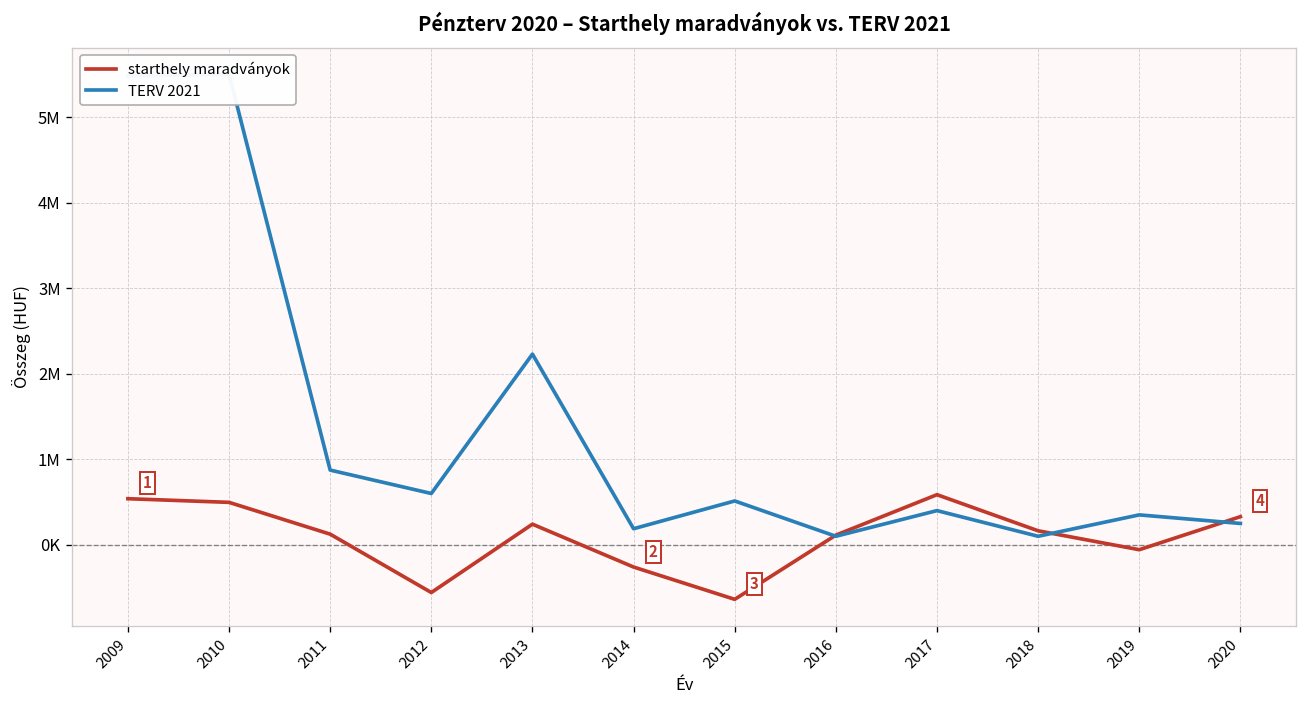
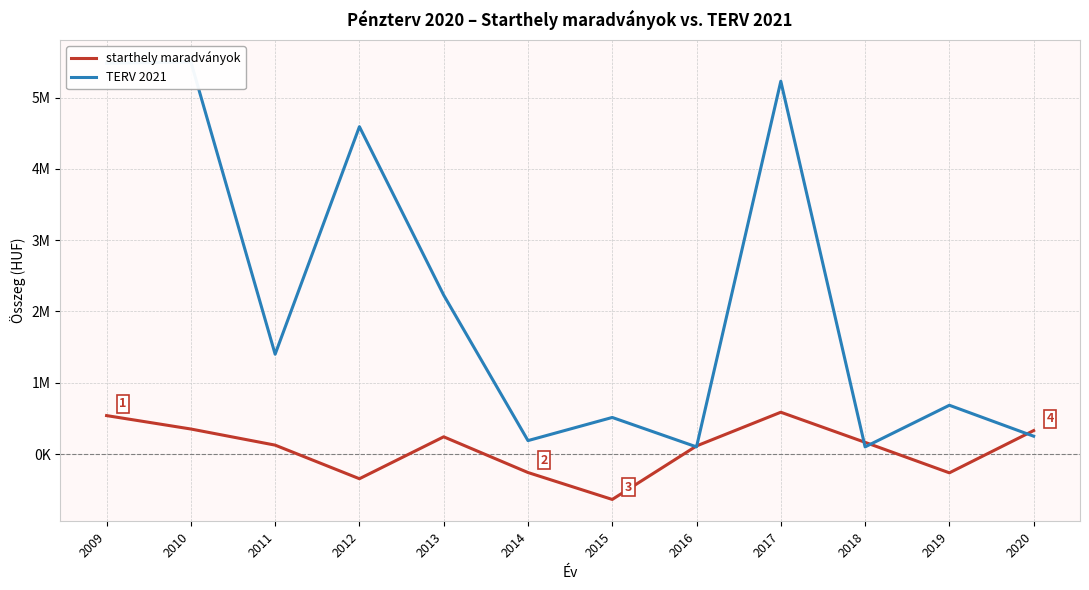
starthely maradványok, 2010: 500000 -> 400000
TERV 2021, 2011: 900000 -> 1400000
starthely maradványok, 2012: -600000 -> -300000
TERV 2021, 2012: 600000 -> 4600000
TERV 2021, 2017: 400000 -> 5200000
starthely maradványok, 2019: -100000 -> -300000
TERV 2021, 2019: 400000 -> 700000
